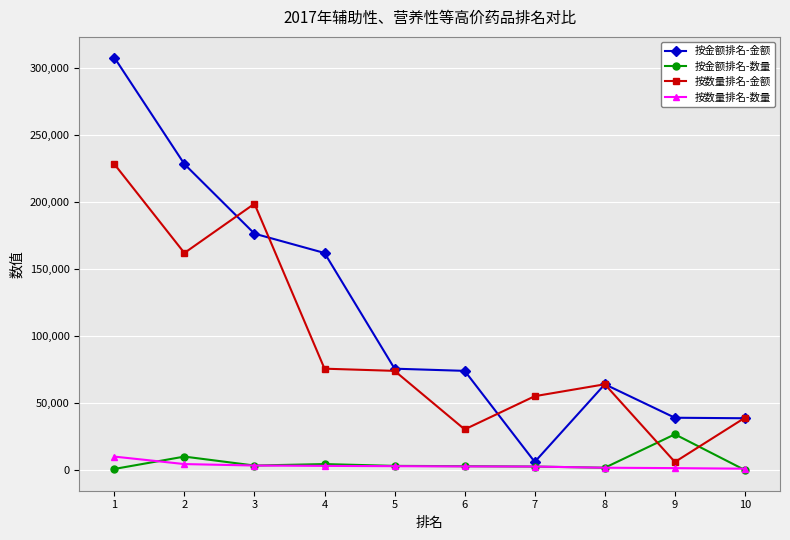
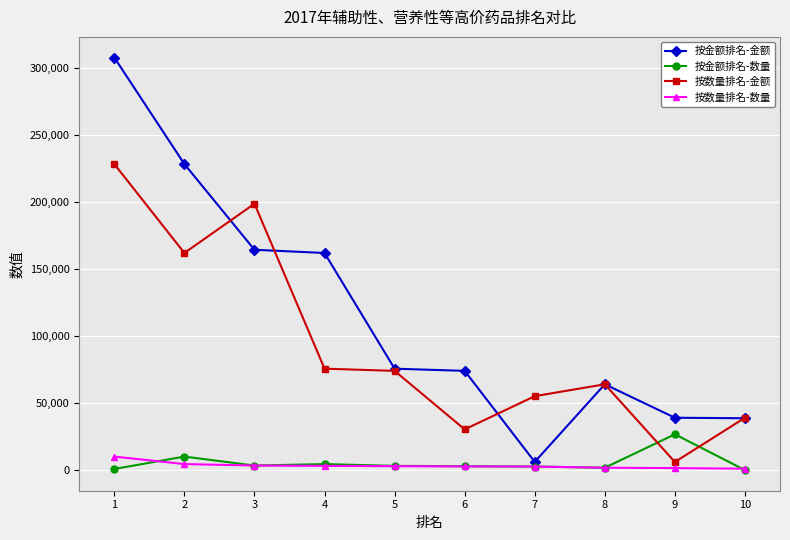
按金额排名-金额, 3: 176,000 -> 164,000
